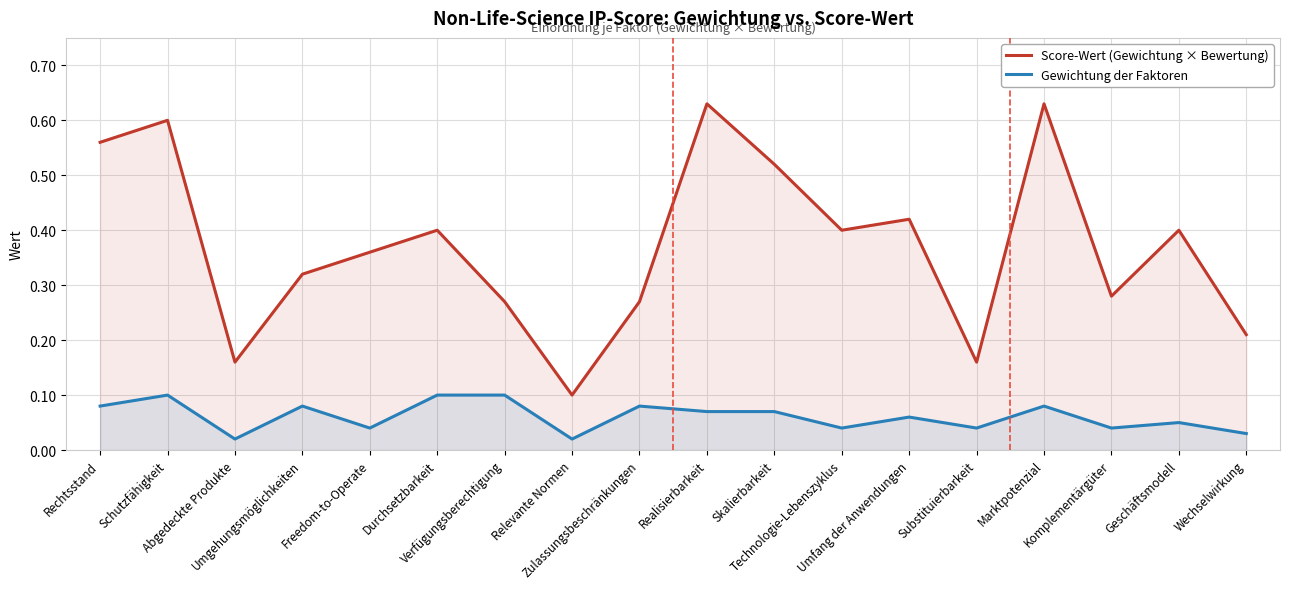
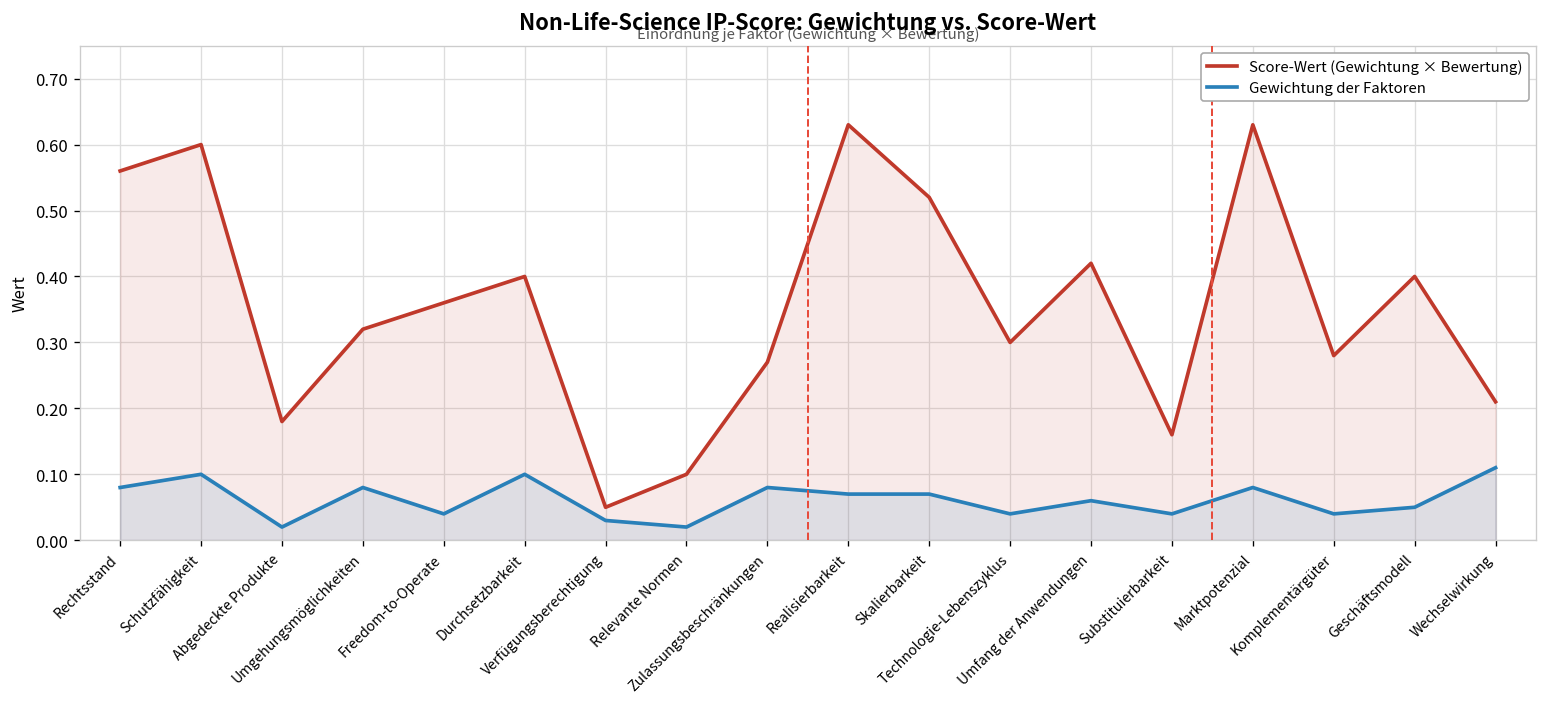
Score-Wert (Gewichtung × Bewertung), Abgedeckte Produkte: 0.16 -> 0.18
Score-Wert (Gewichtung × Bewertung), Verfügungsberechtigung: 0.27 -> 0.05
Gewichtung der Faktoren, Verfügungsberechtigung: 0.10 -> 0.03
Score-Wert (Gewichtung × Bewertung), Technologie-Lebenszyklus: 0.4 -> 0.3
Gewichtung der Faktoren, Wechselwirkung: 0.03 -> 0.11
